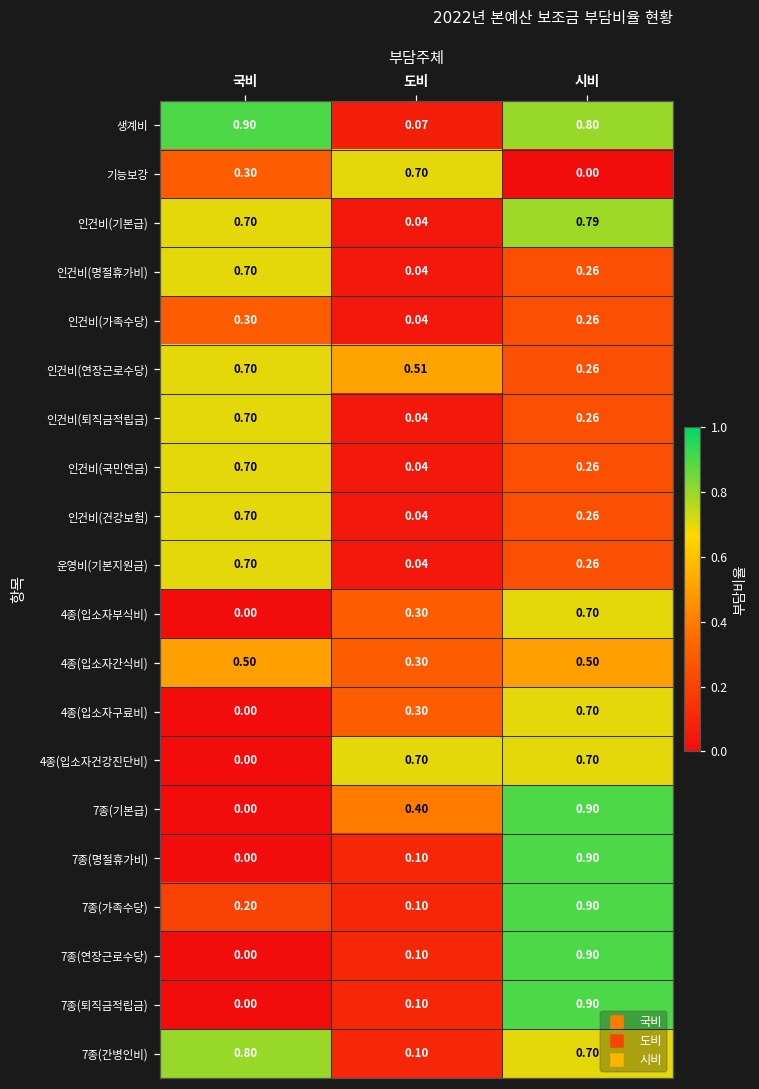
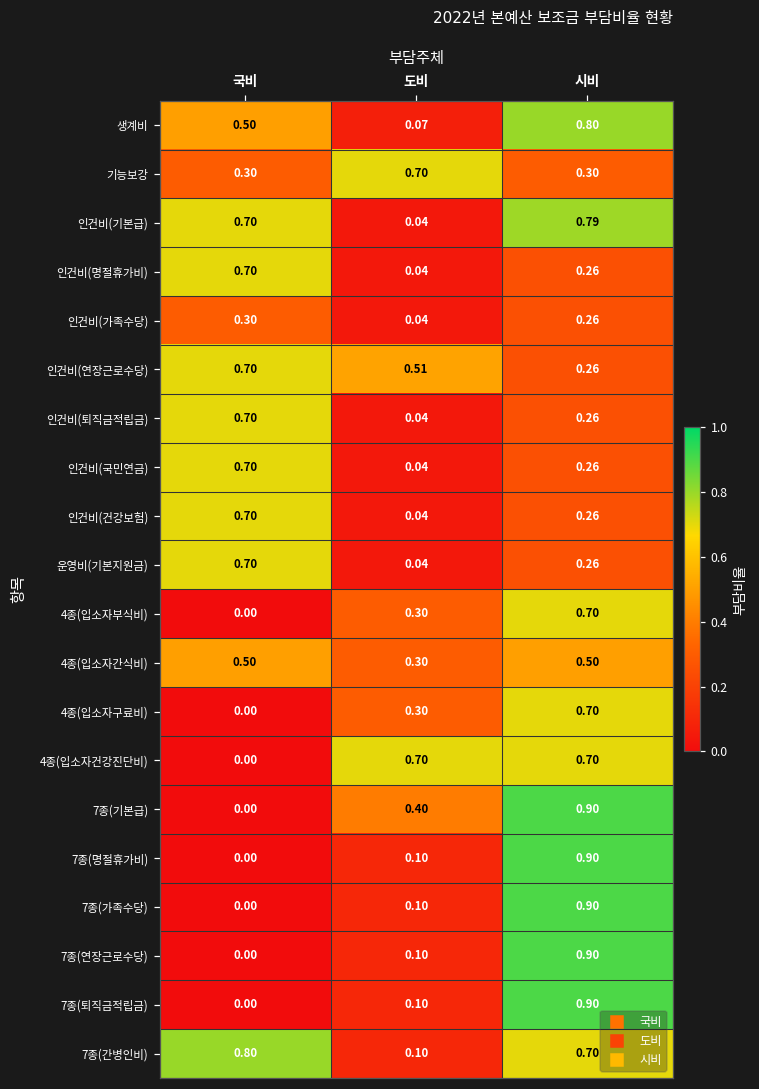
생계비, 국비: 0.90 -> 0.50
기능보강, 시비: 0.00 -> 0.30
7종(가족수당), 국비: 0.20 -> 0.00
